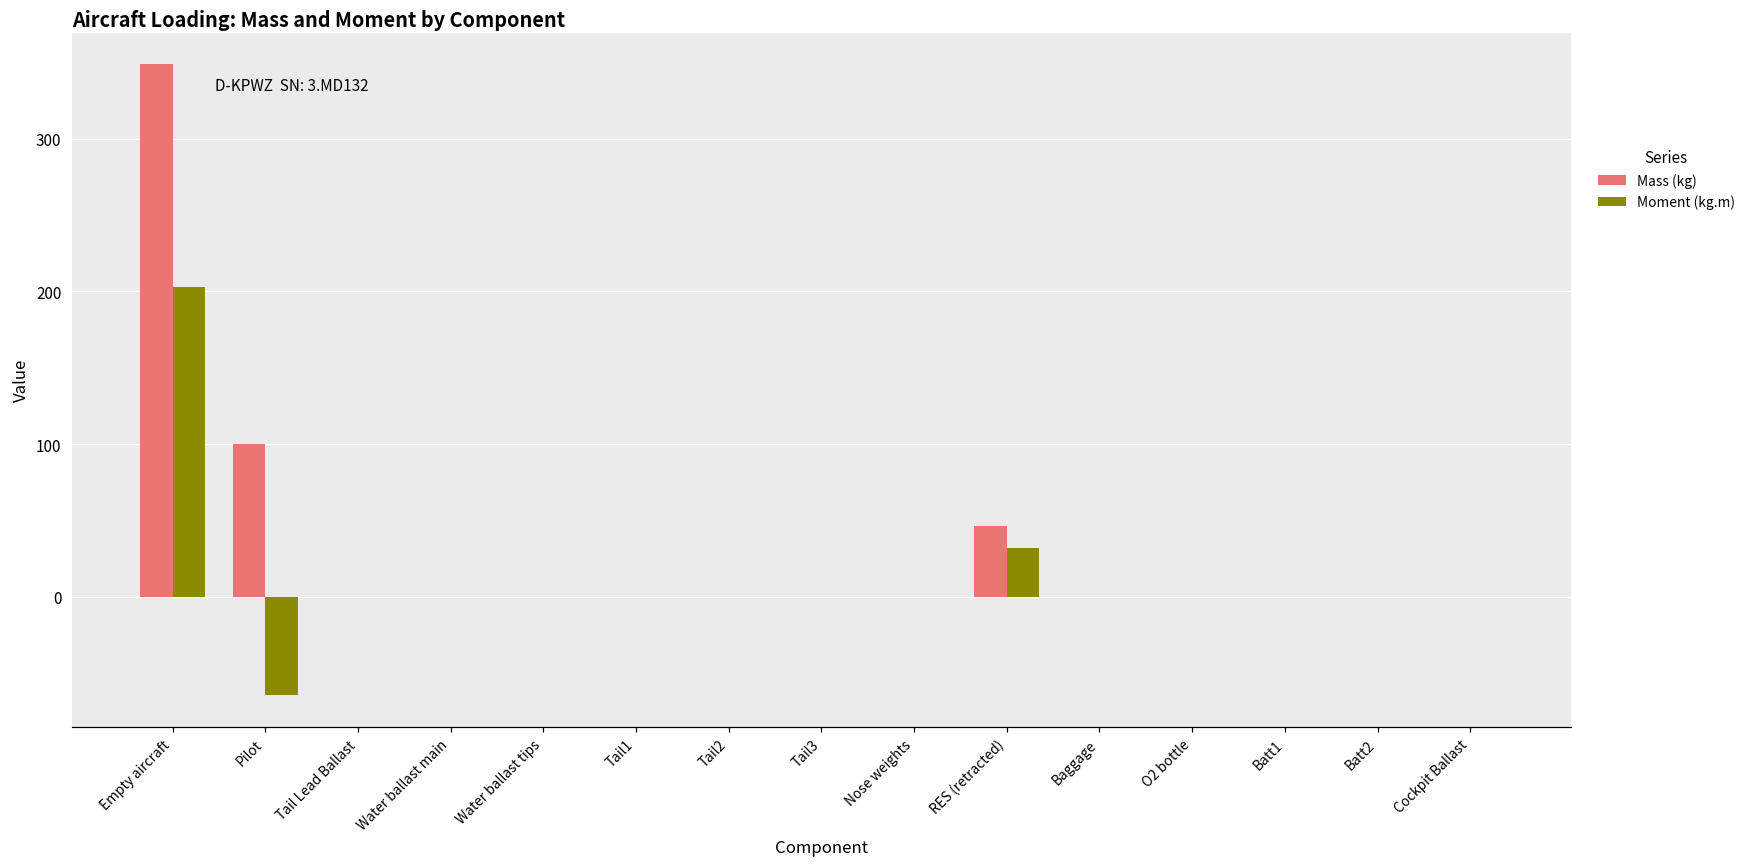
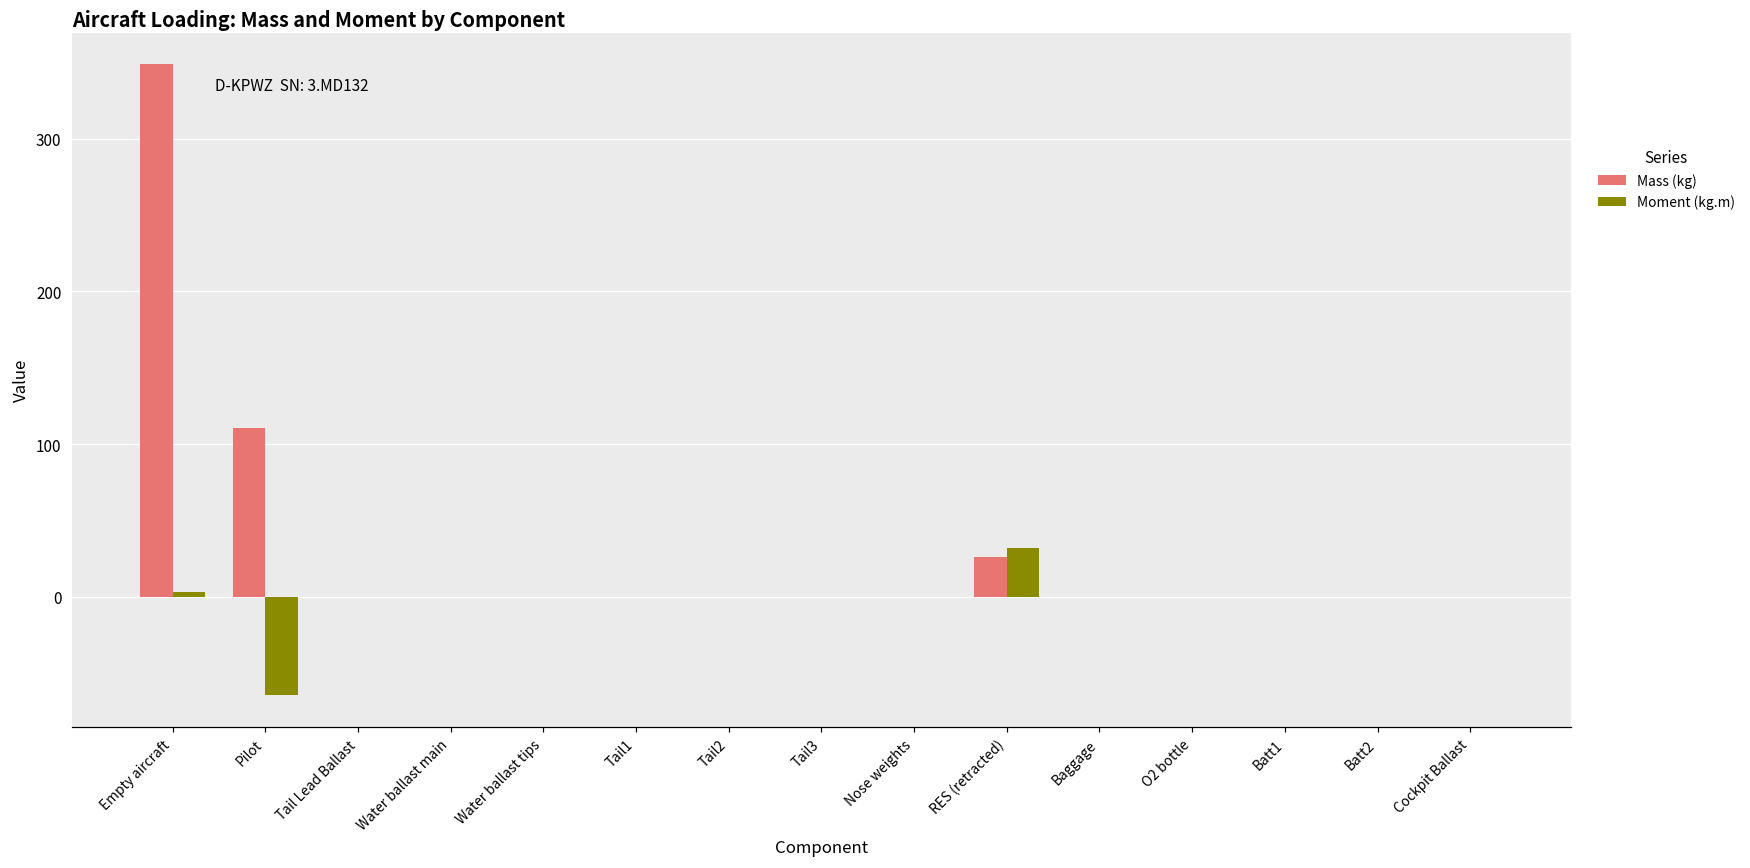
Moment (kg.m), Empty aircraft: 203 -> 3
Mass (kg), Pilot: 100 -> 110
Mass (kg), RES (retracted): 47 -> 26
